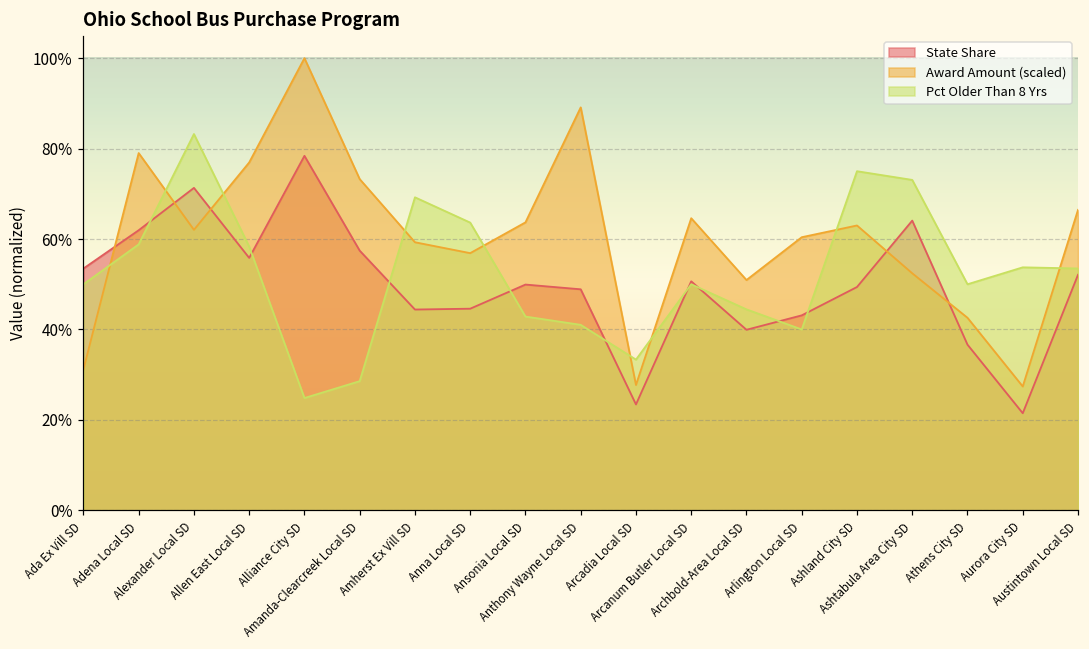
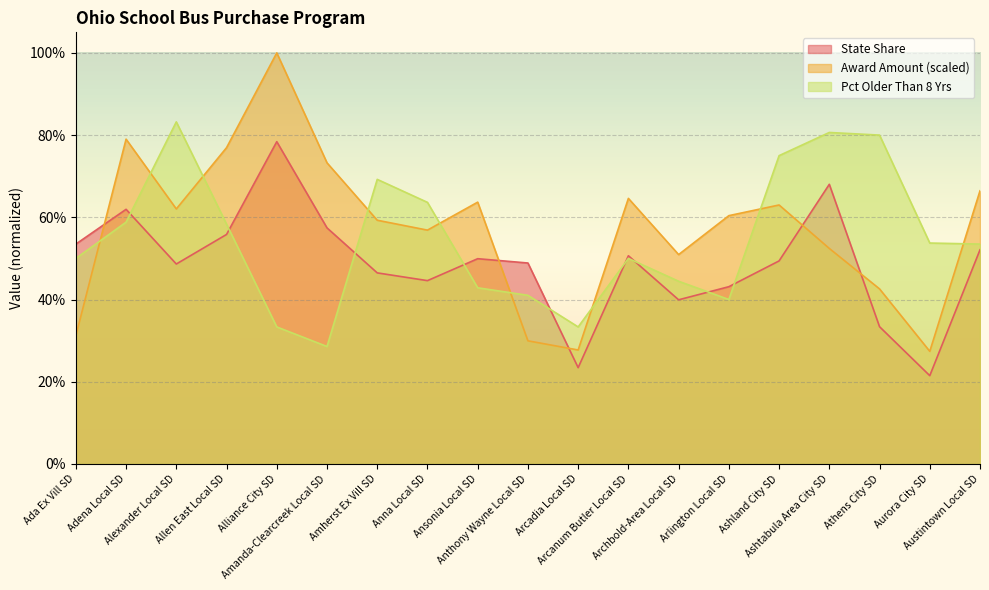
State Share, Alexander Local SD: 71% -> 49%
Pct Older Than 8 Yrs, Alliance City SD: 25% -> 33%
State Share, Amherst Ex Vill SD: 44% -> 46%
Award Amount (scaled), Anthony Wayne Local SD: 89% -> 30%
State Share, Ashtabula Area City SD: 64% -> 68%
Pct Older Than 8 Yrs, Ashtabula Area City SD: 73% -> 81%
State Share, Athens City SD: 37% -> 33%
Pct Older Than 8 Yrs, Athens City SD: 50% -> 80%
